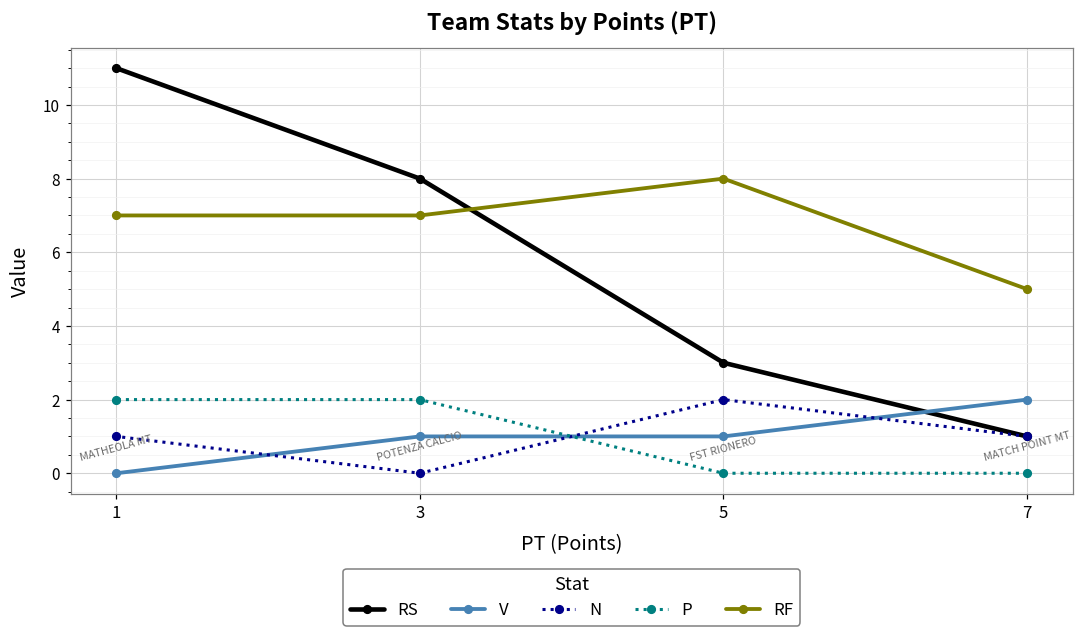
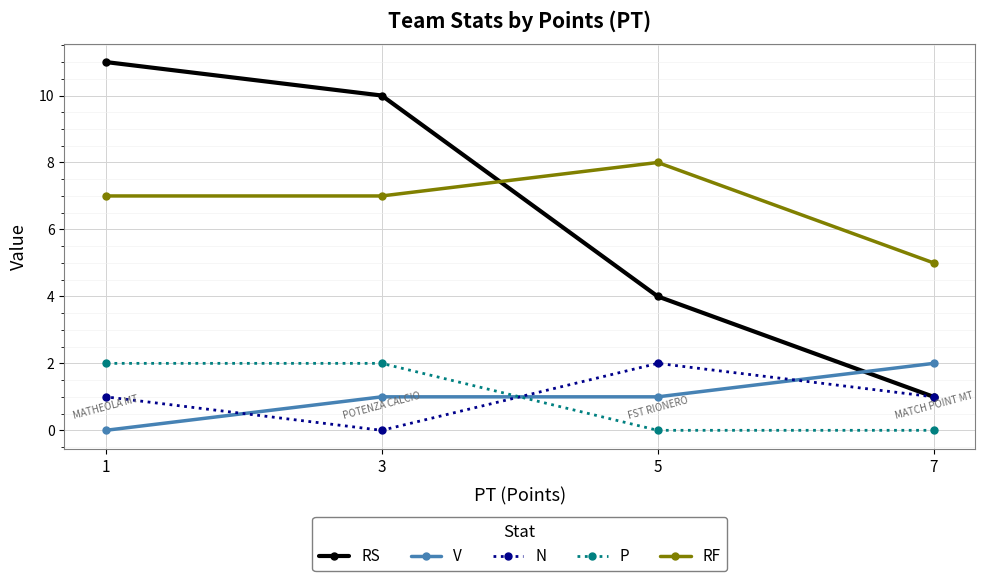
RS, 3: 8 -> 10
RS, 5: 3 -> 4
